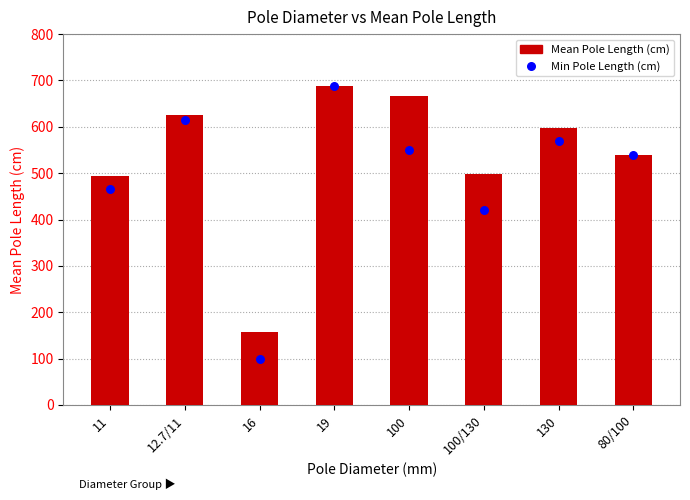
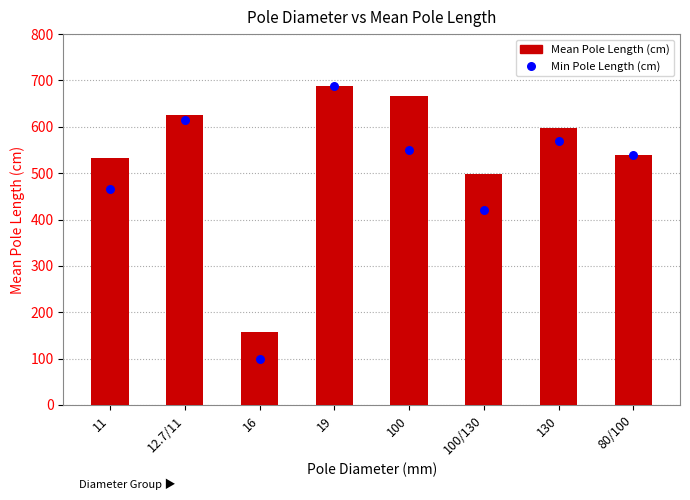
Mean Pole Length (cm), 11: 490 -> 530
